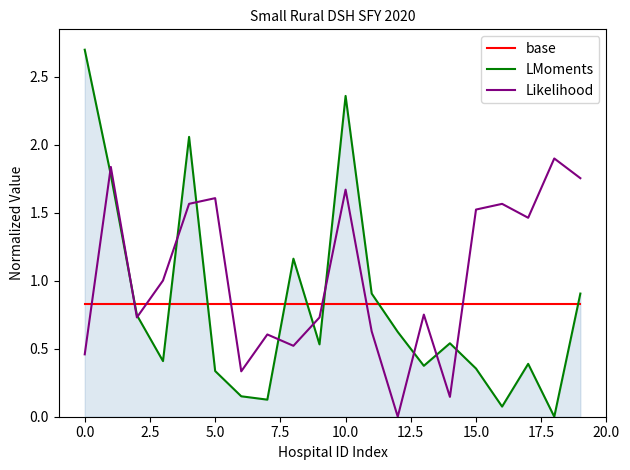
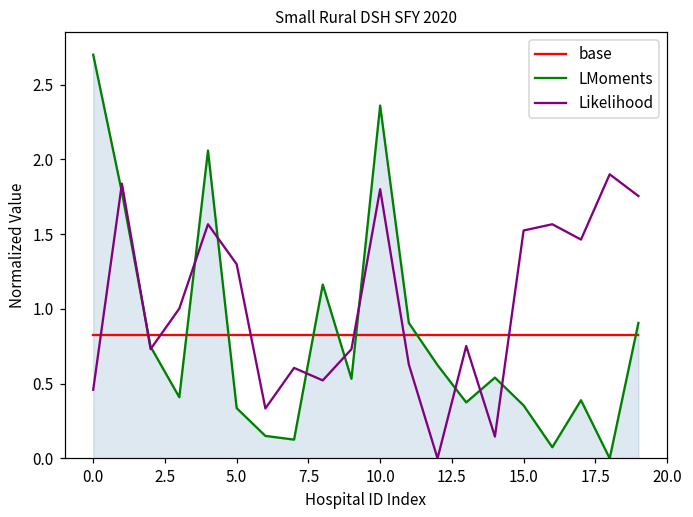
Likelihood, 5.0: 1.61 -> 1.30
Likelihood, 10.0: 1.67 -> 1.80
